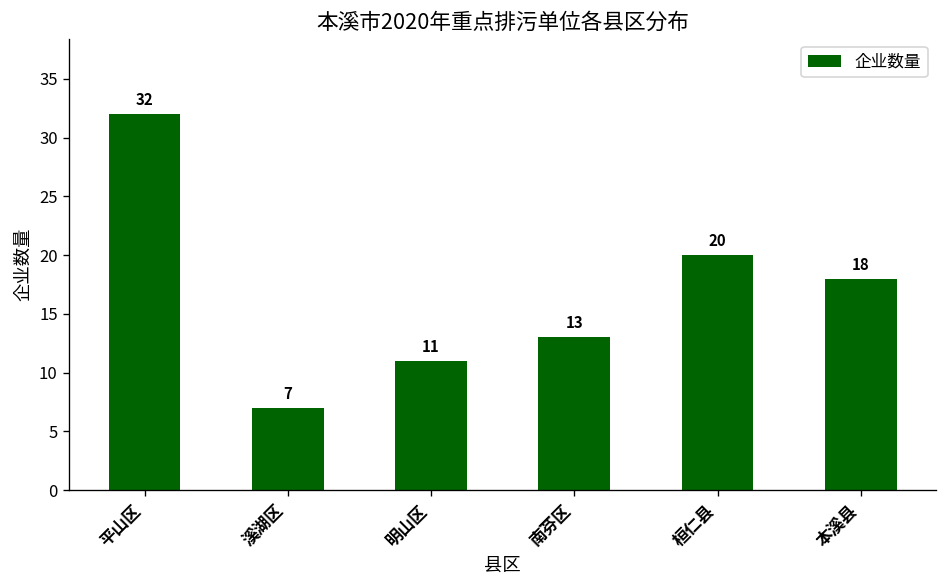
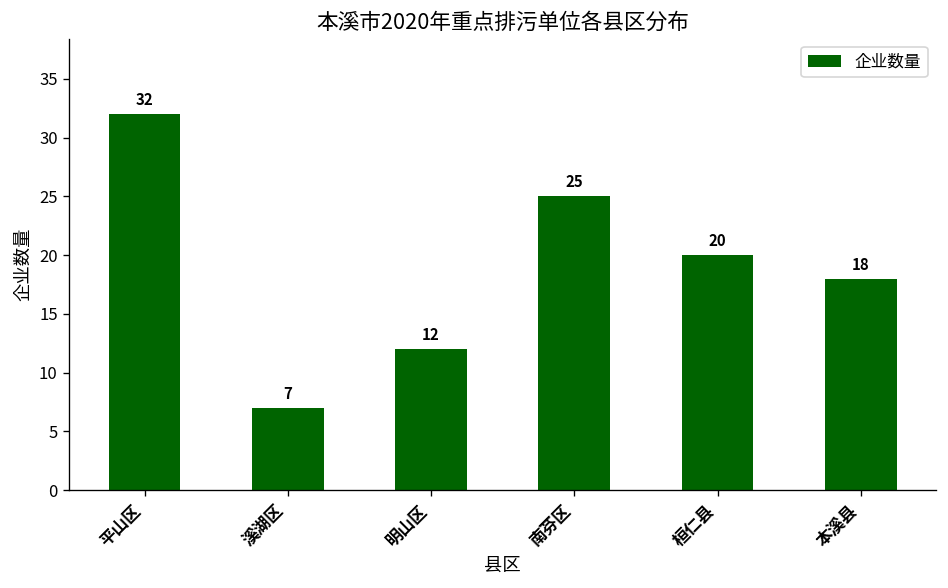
明山区: 11 -> 12
南芬区: 13 -> 25
